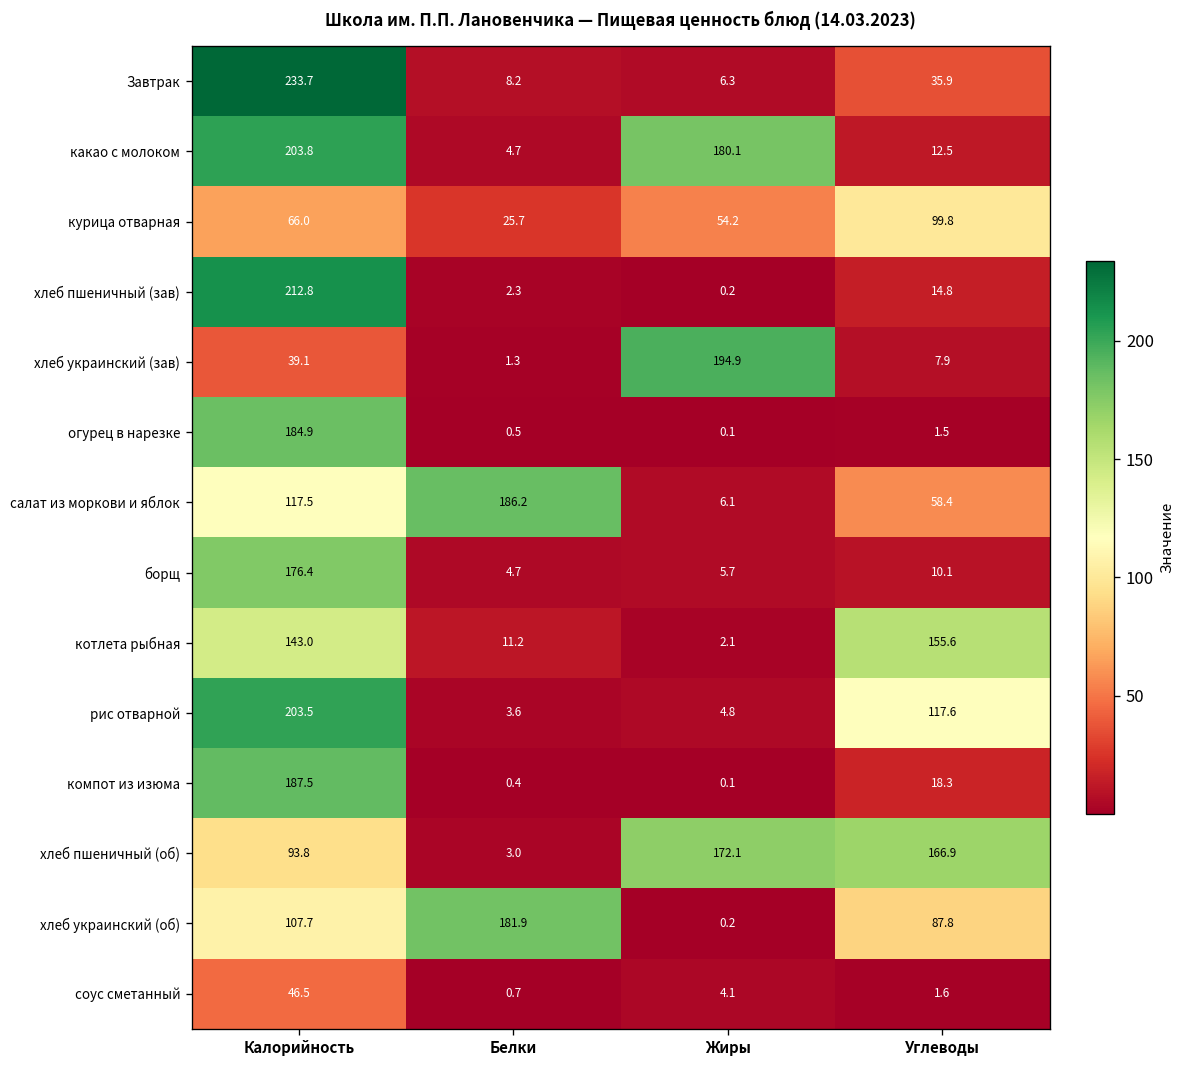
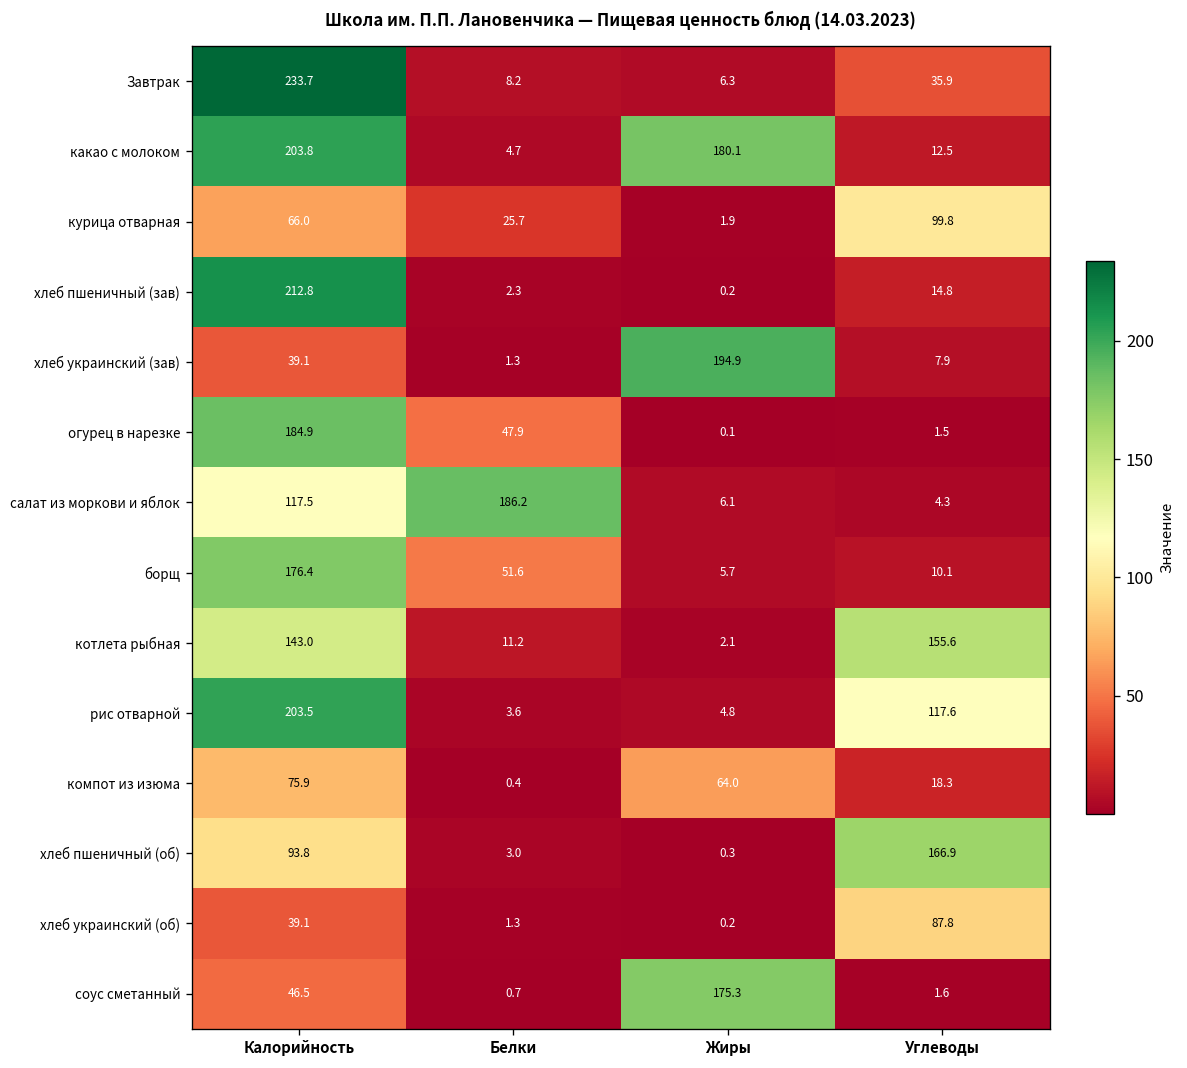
курица отварная, Жиры: 54.2 -> 1.9
огурец в нарезке, Белки: 0.5 -> 47.9
салат из моркови и яблок, Углеводы: 58.4 -> 4.3
борщ, Белки: 4.7 -> 51.6
компот из изюма, Калорийность: 187.5 -> 75.9
компот из изюма, Жиры: 0.1 -> 64.0
хлеб пшеничный (об), Жиры: 172.1 -> 0.3
хлеб украинский (об), Калорийность: 107.7 -> 39.1
хлеб украинский (об), Белки: 181.9 -> 1.3
соус сметанный, Жиры: 4.1 -> 175.3
